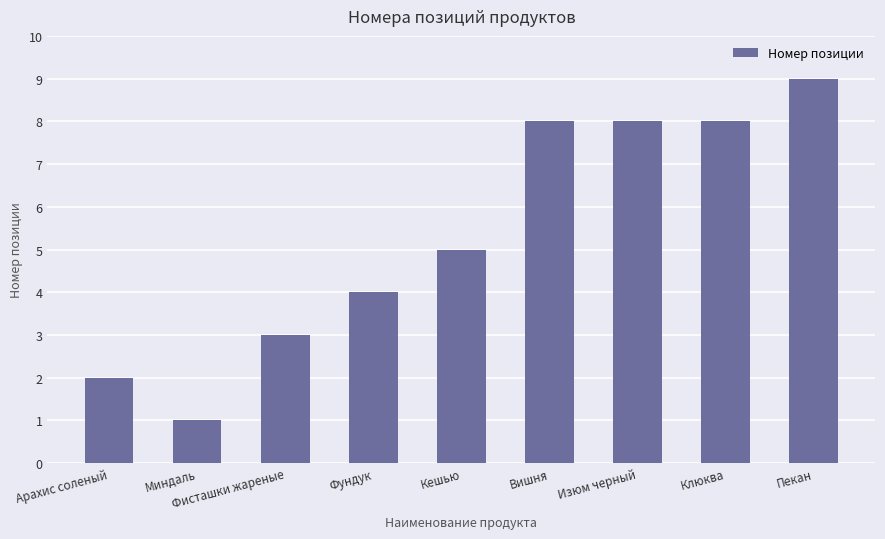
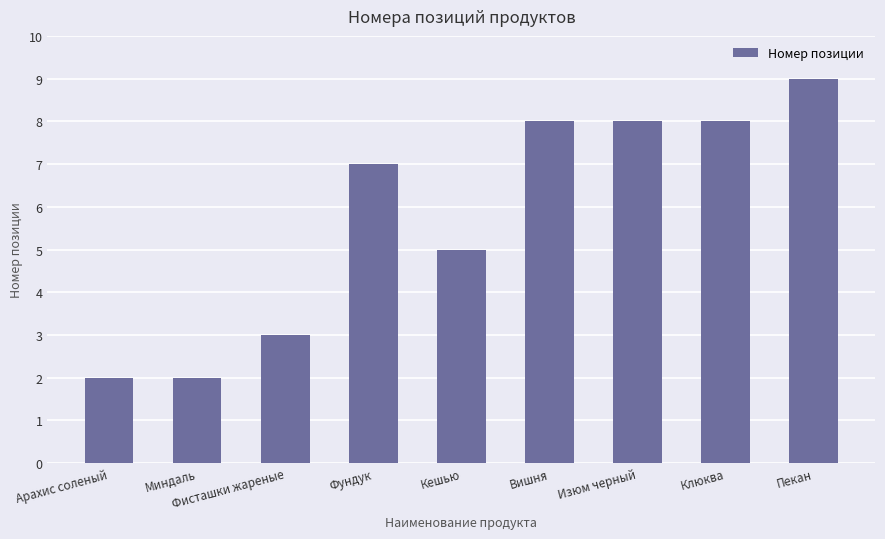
Миндаль: 1 -> 2
Фундук: 4 -> 7
